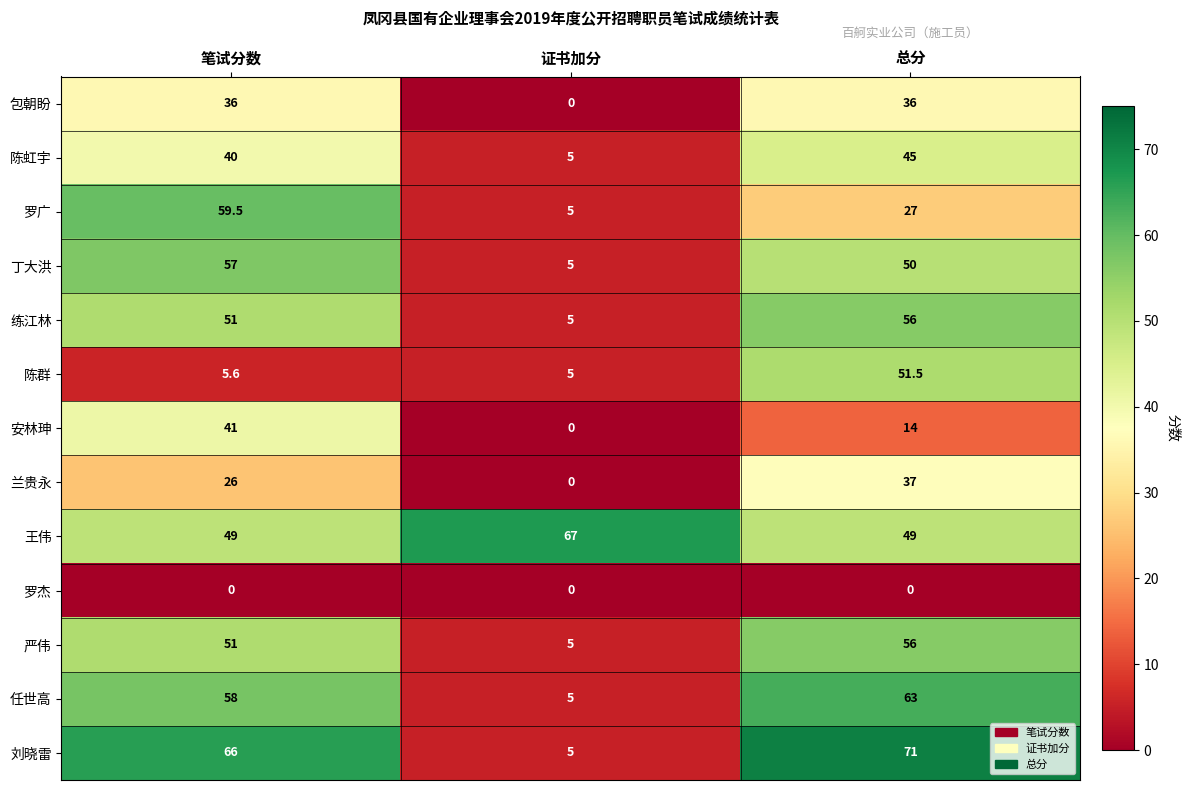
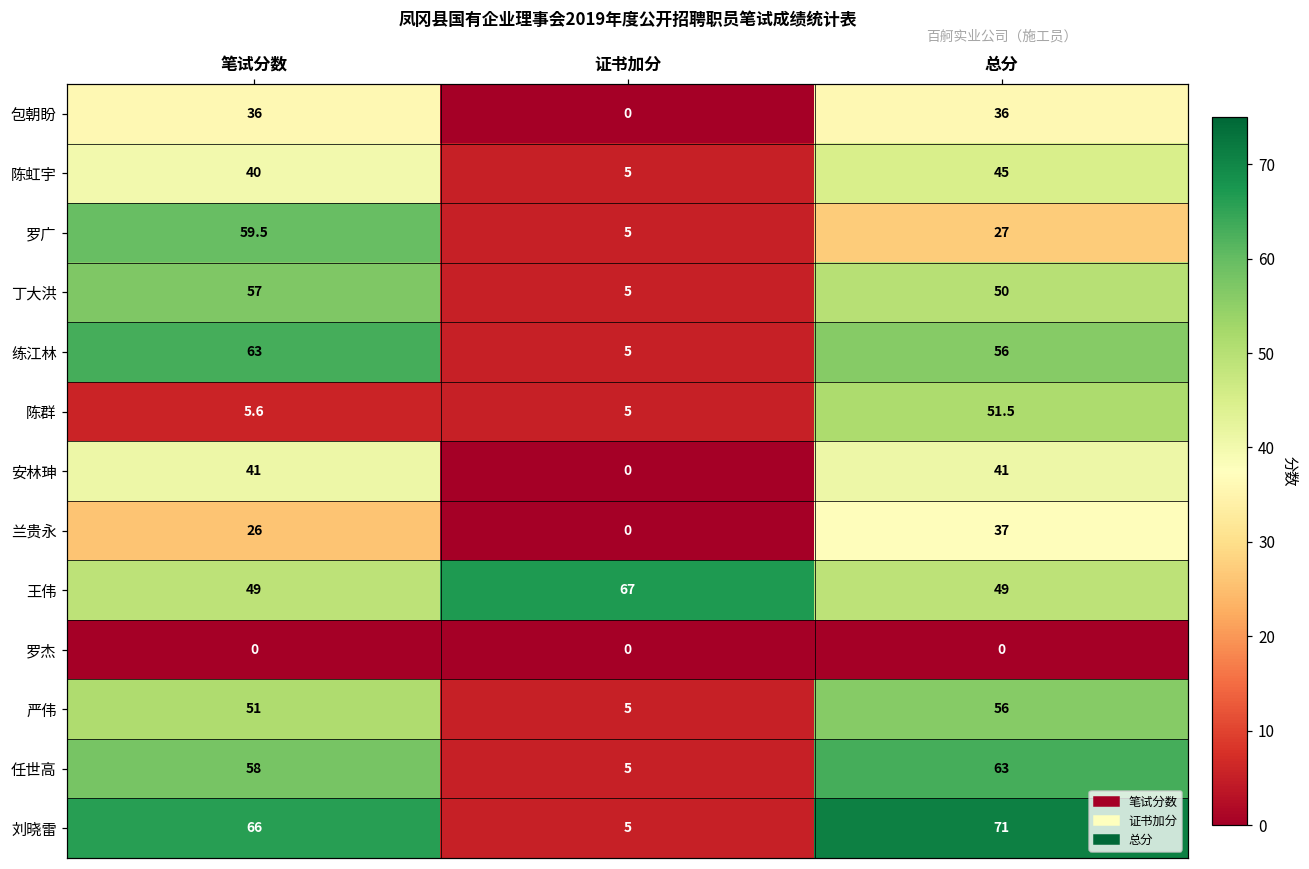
练江林, 笔试分数: 51 -> 63
安林珅, 总分: 14 -> 41
